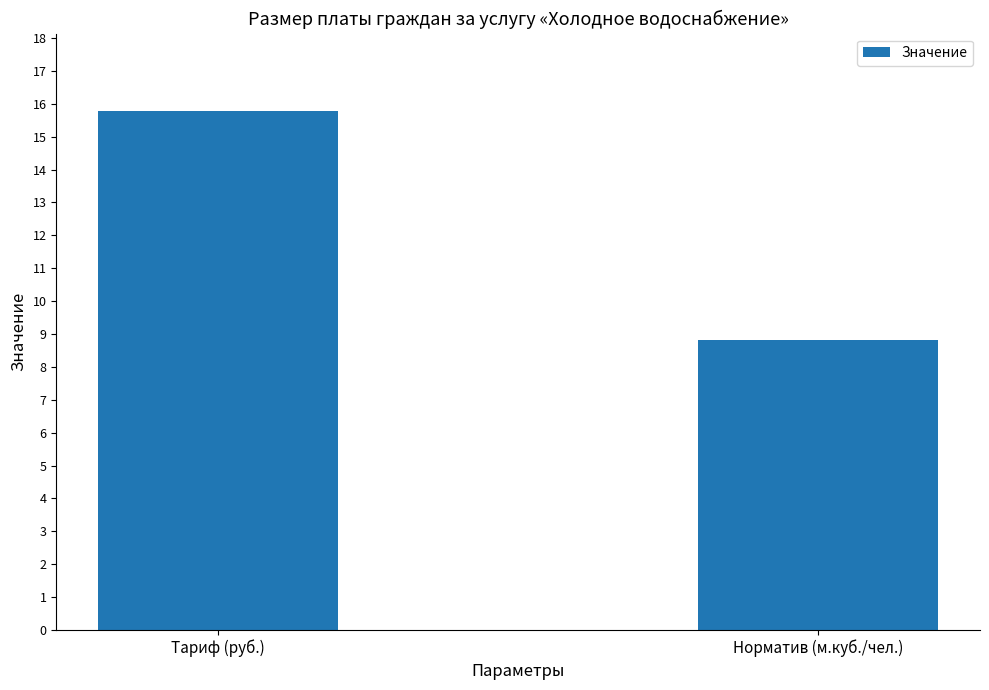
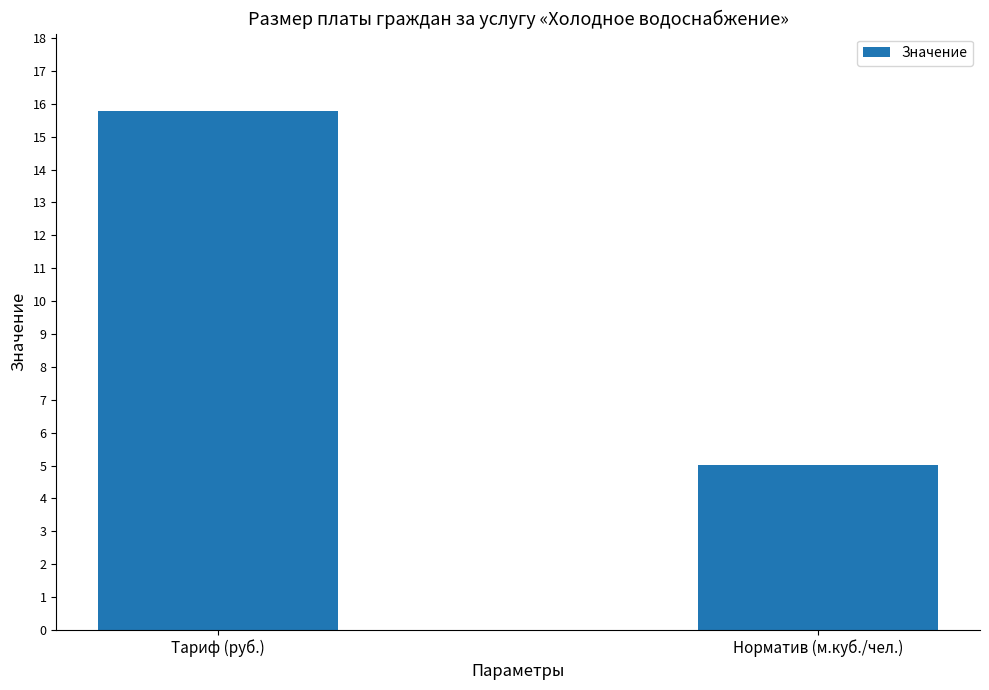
Норматив (м.куб./чел.): 8.8 -> 5.0
